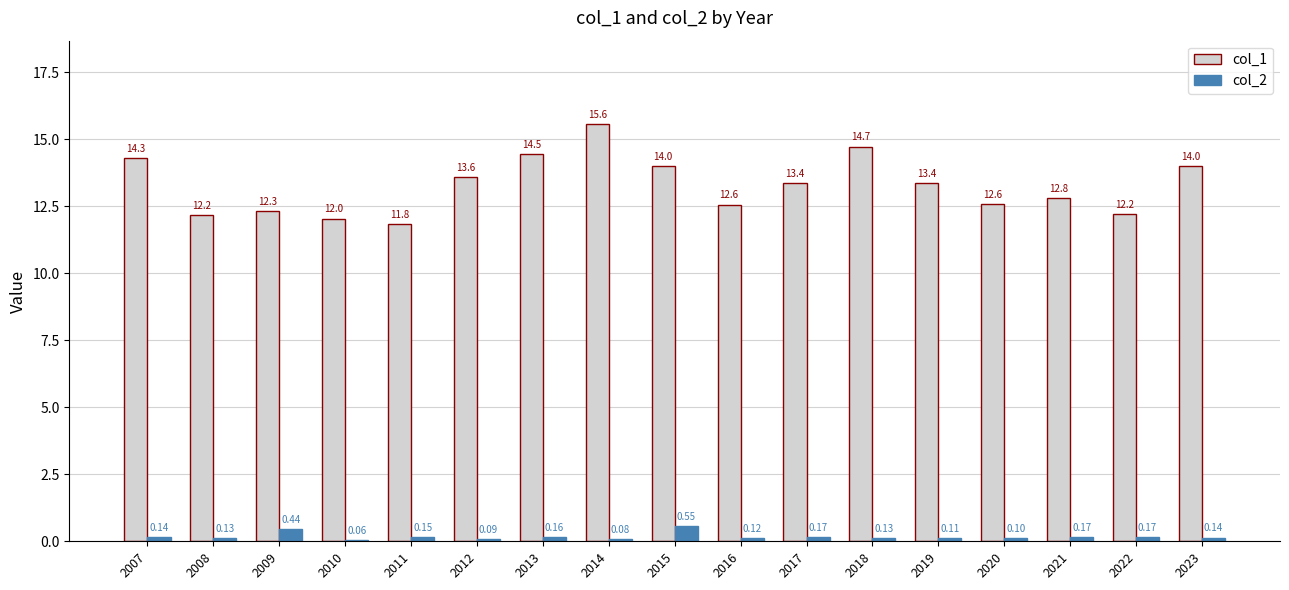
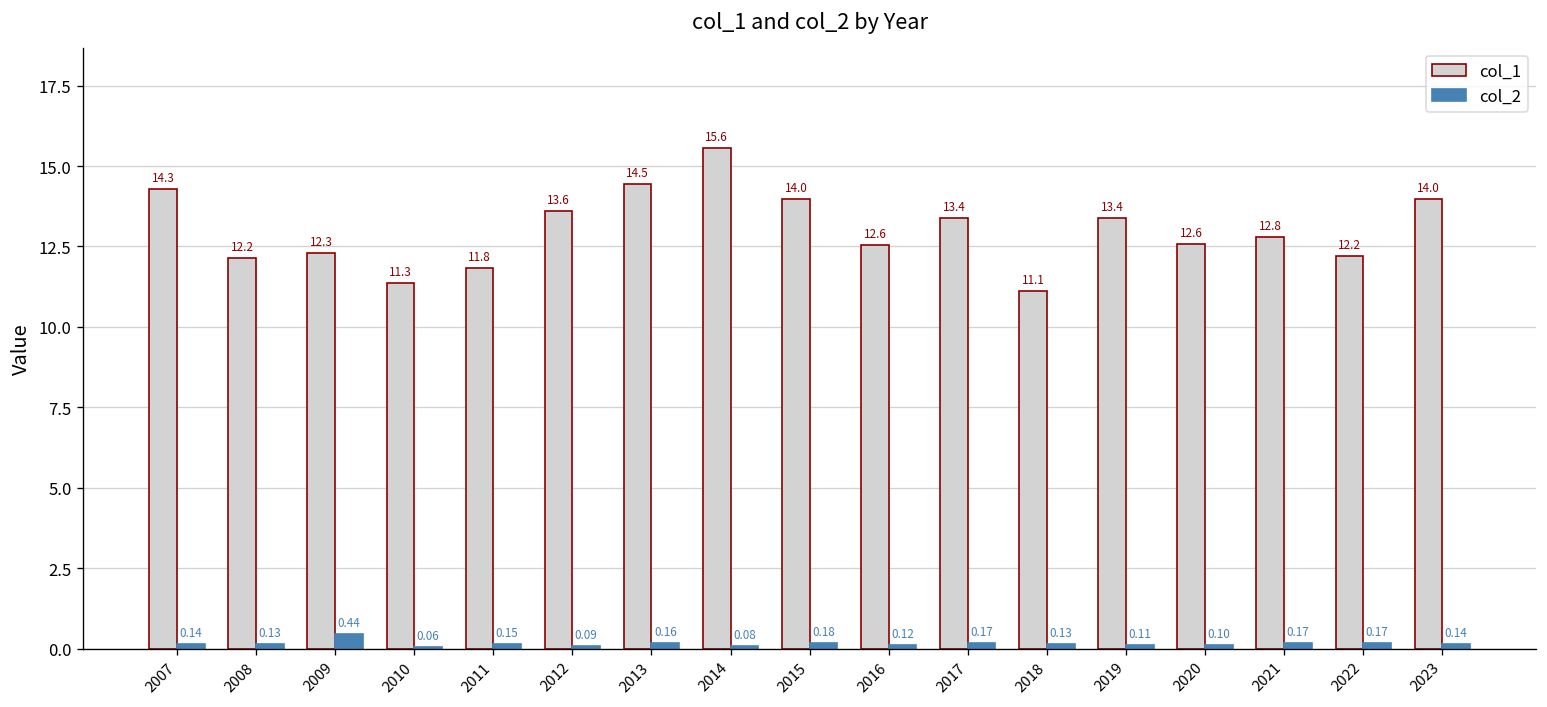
col_1, 2010: 12.0 -> 11.3
col_2, 2015: 0.55 -> 0.18
col_1, 2018: 14.7 -> 11.1
